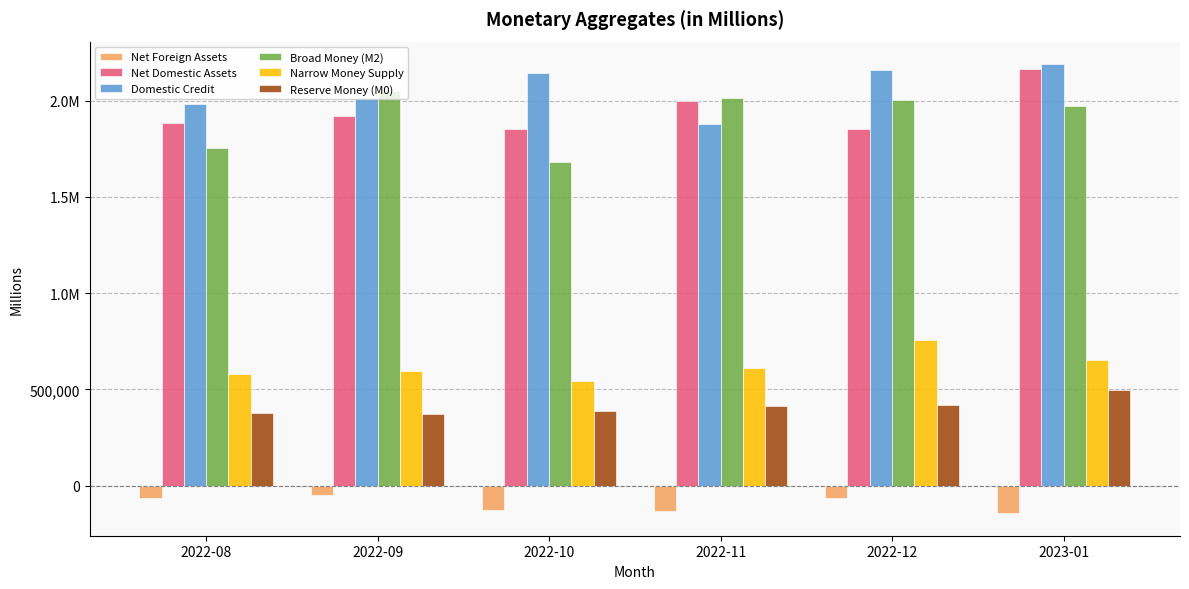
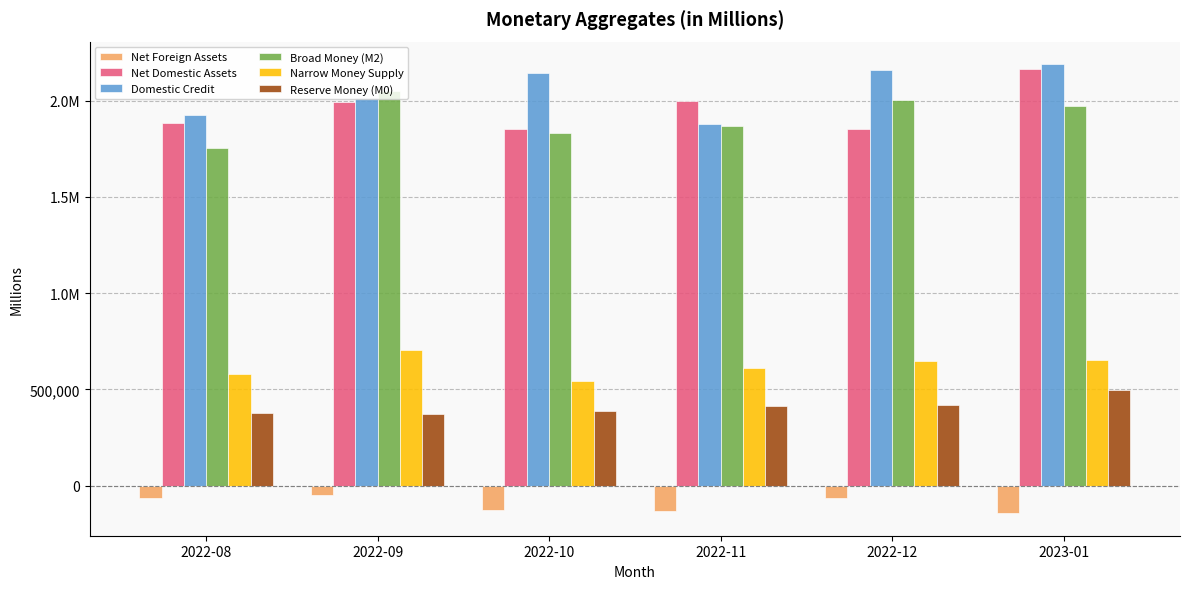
Domestic Credit, 2022-08: 1,980,000 -> 1,920,000
Net Domestic Assets, 2022-09: 1,920,000 -> 1,990,000
Narrow Money Supply, 2022-09: 600,000 -> 700,000
Broad Money (M2), 2022-10: 1,680,000 -> 1,830,000
Broad Money (M2), 2022-11: 2,020,000 -> 1,870,000
Narrow Money Supply, 2022-12: 760,000 -> 650,000
